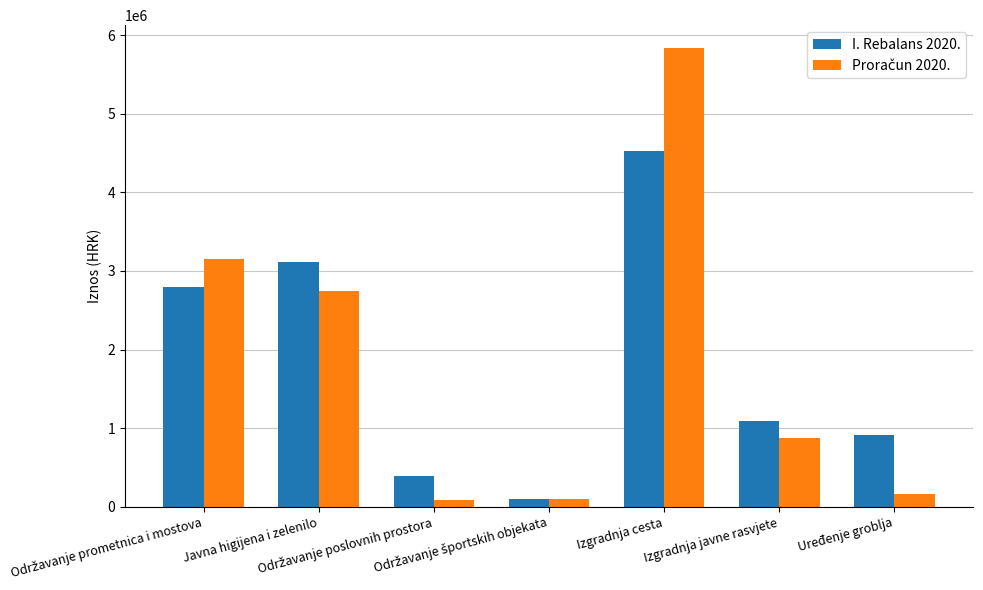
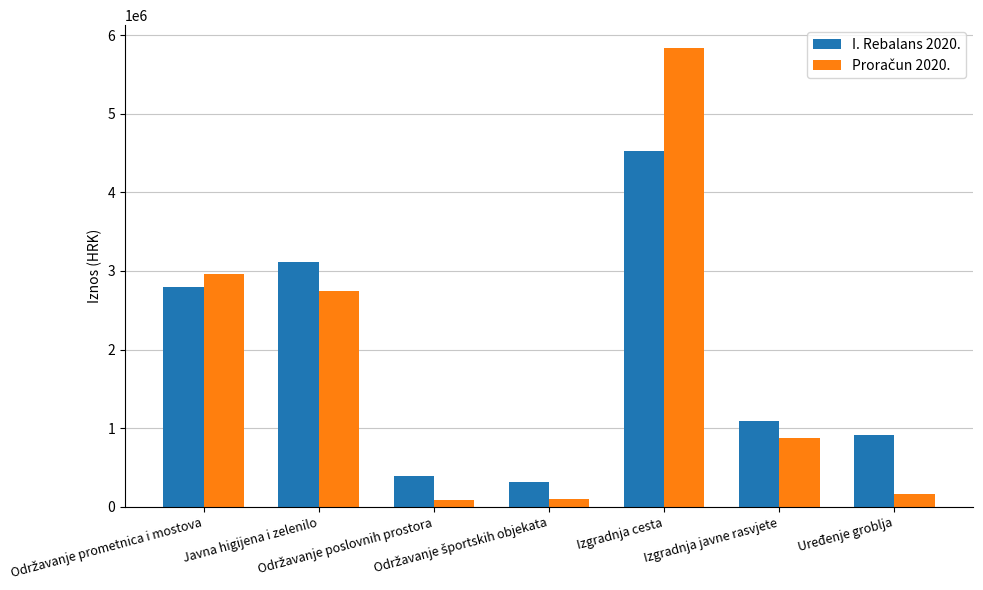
Proračun 2020., Održavanje prometnica i mostova: 3200000 -> 3000000
I. Rebalans 2020., Održavanje športskih objekata: 100000 -> 300000
